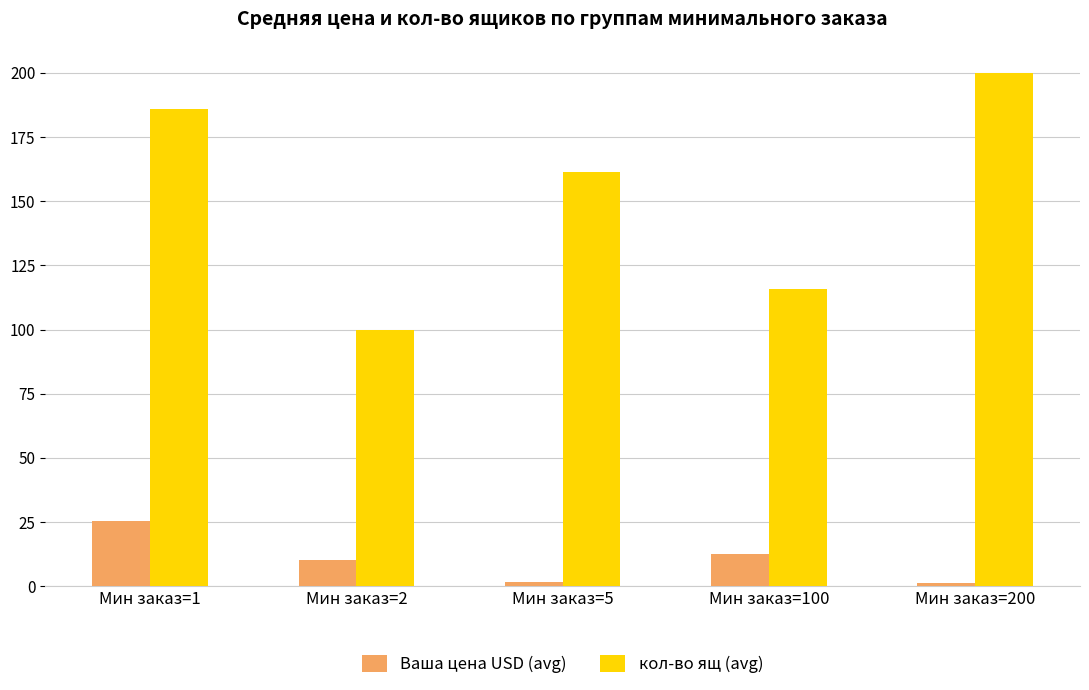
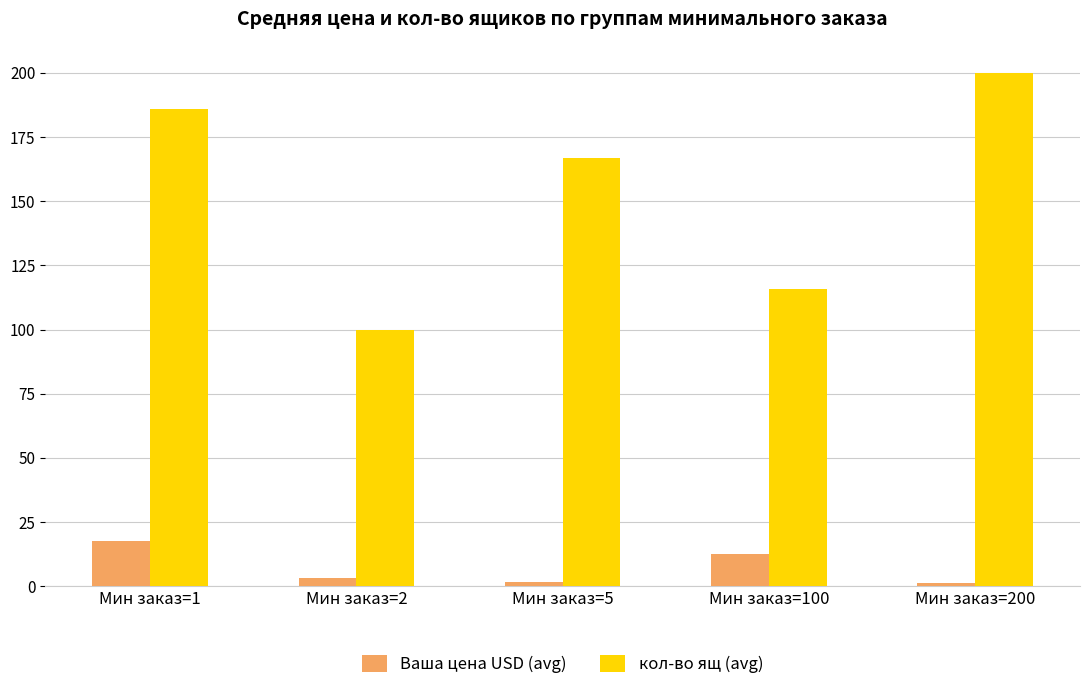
Ваша цена USD (avg), Мин заказ=1: 26 -> 18
Ваша цена USD (avg), Мин заказ=2: 10 -> 3
кол-во ящ (avg), Мин заказ=5: 161 -> 167
